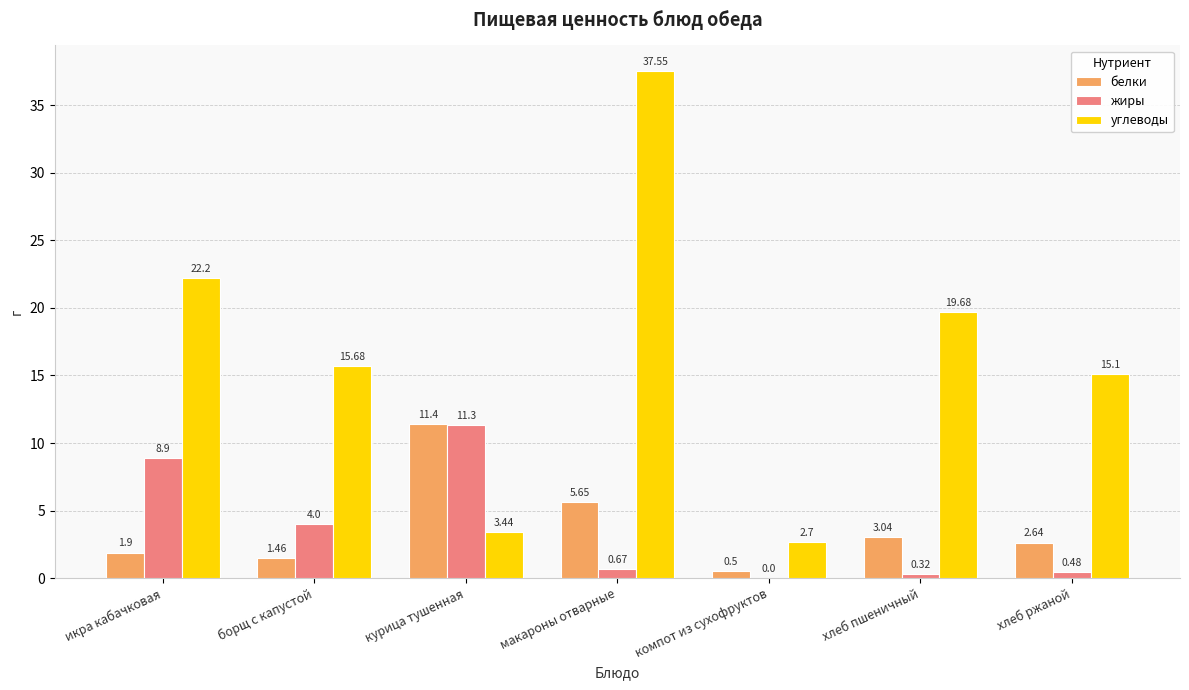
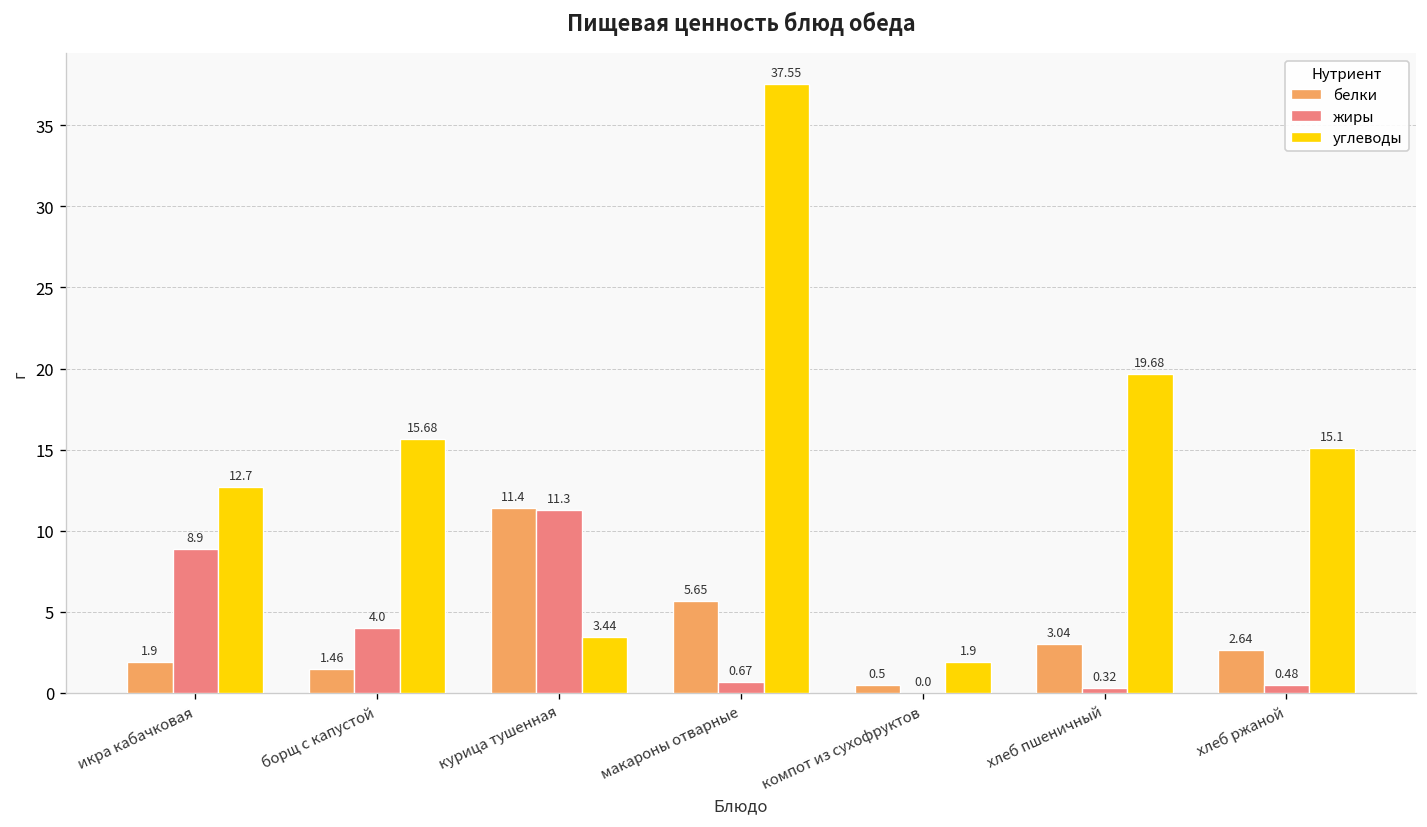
углеводы, икра кабачковая: 22.2 -> 12.7
углеводы, компот из сухофруктов: 2.7 -> 1.9
